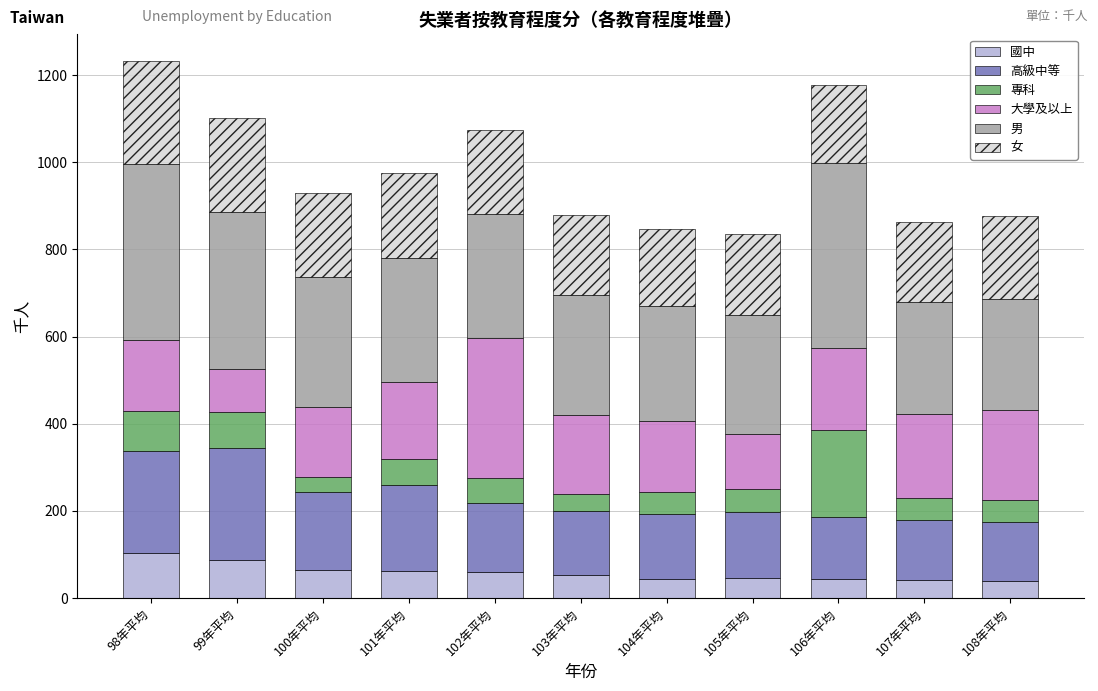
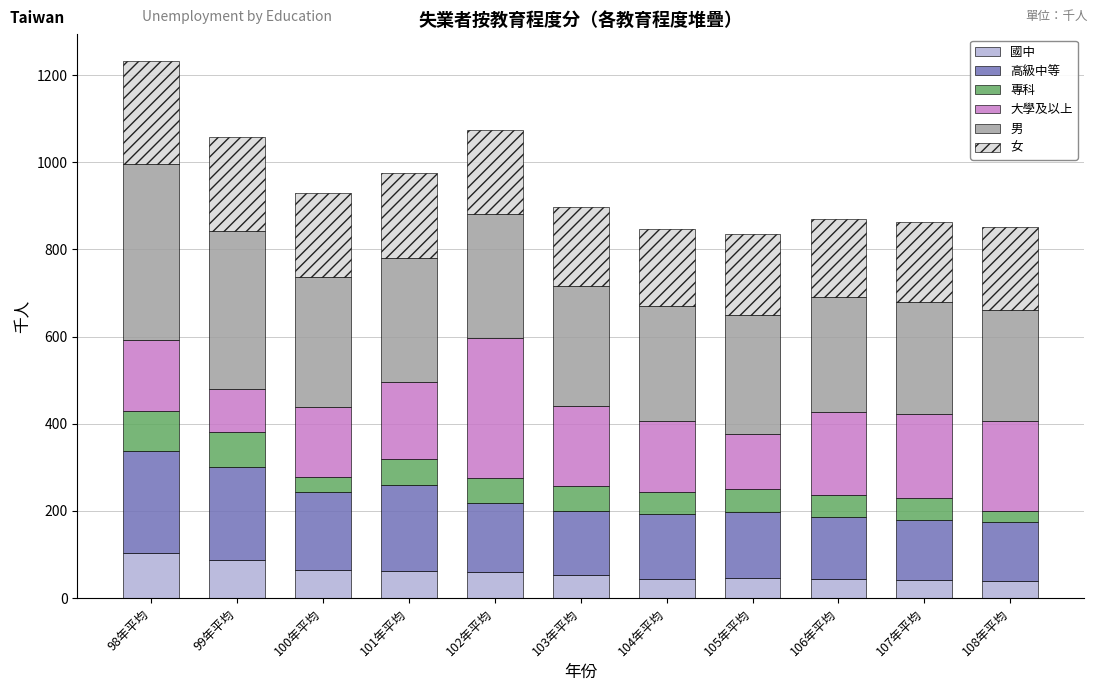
高級中等, 99年平均: 260 -> 210
專科, 103年平均: 40 -> 60
專科, 106年平均: 200 -> 50
男, 106年平均: 420 -> 260
專科, 108年平均: 50 -> 30
